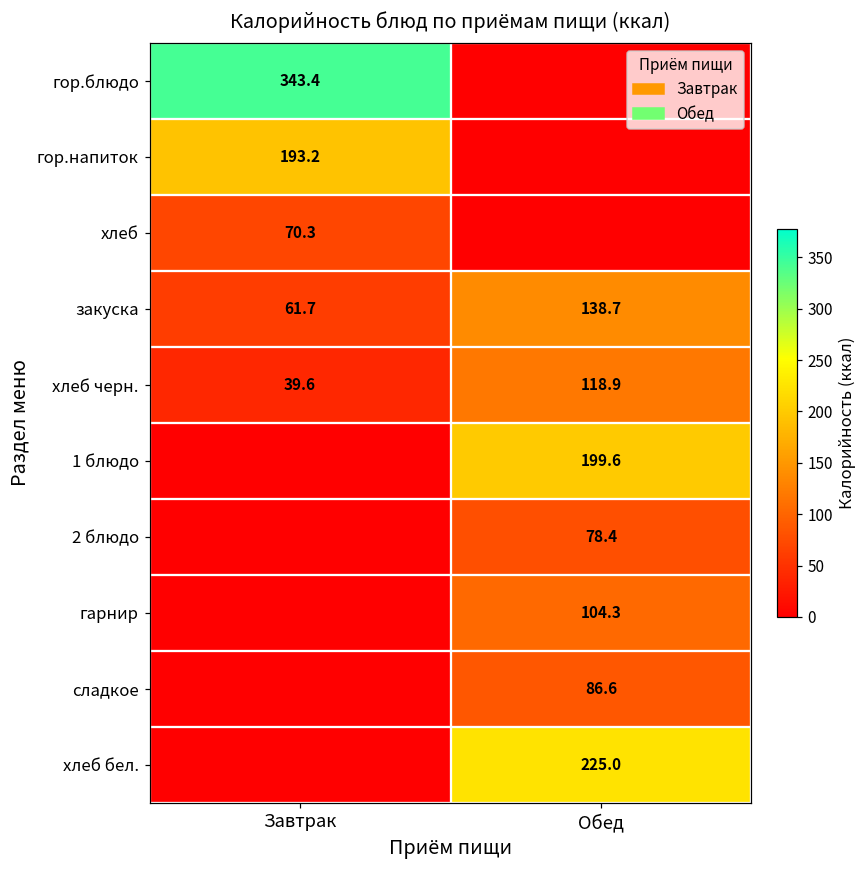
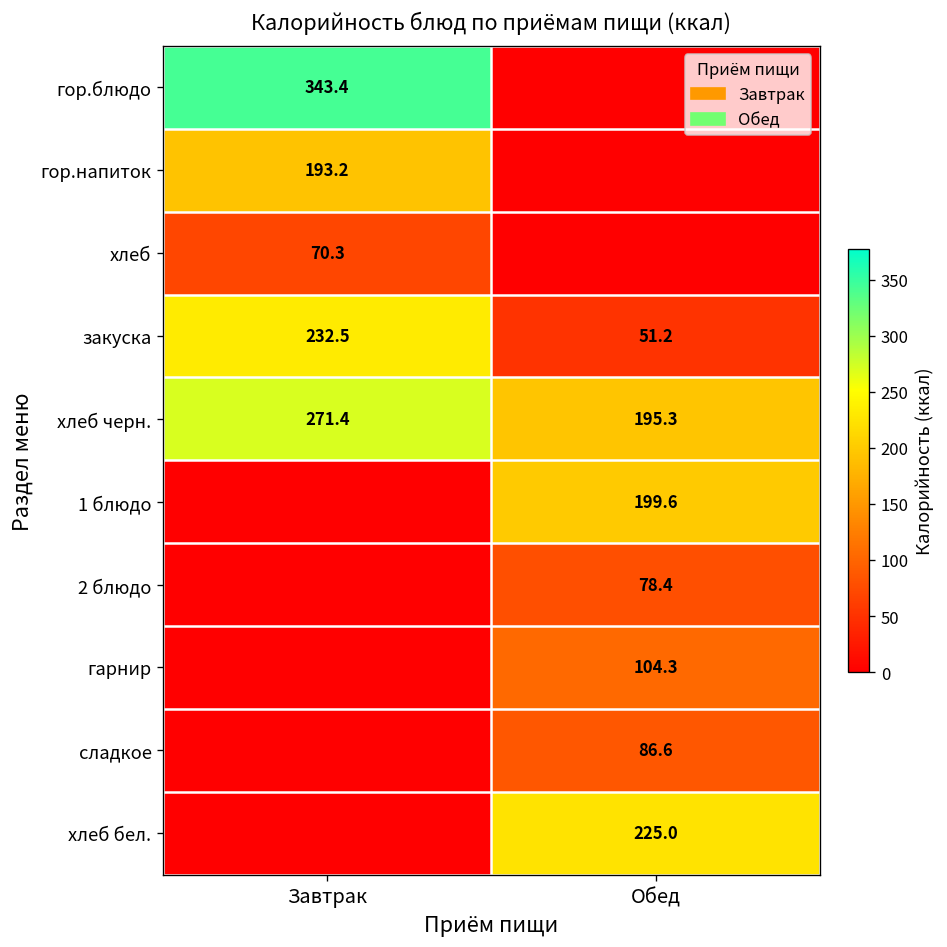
закуска, Завтрак: 61.7 -> 232.5
закуска, Обед: 138.7 -> 51.2
хлеб черн., Завтрак: 39.6 -> 271.4
хлеб черн., Обед: 118.9 -> 195.3
